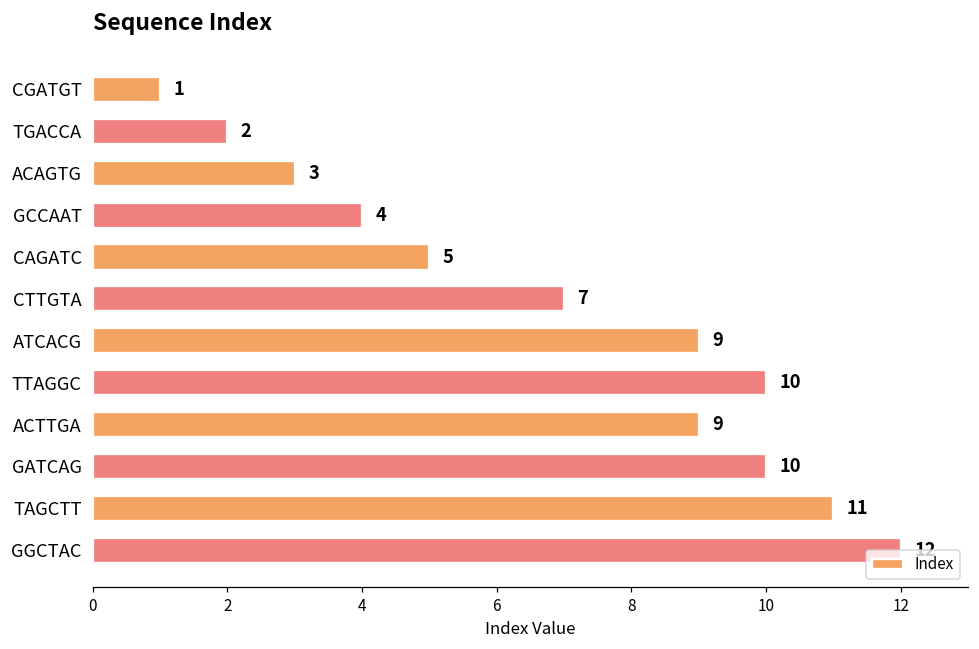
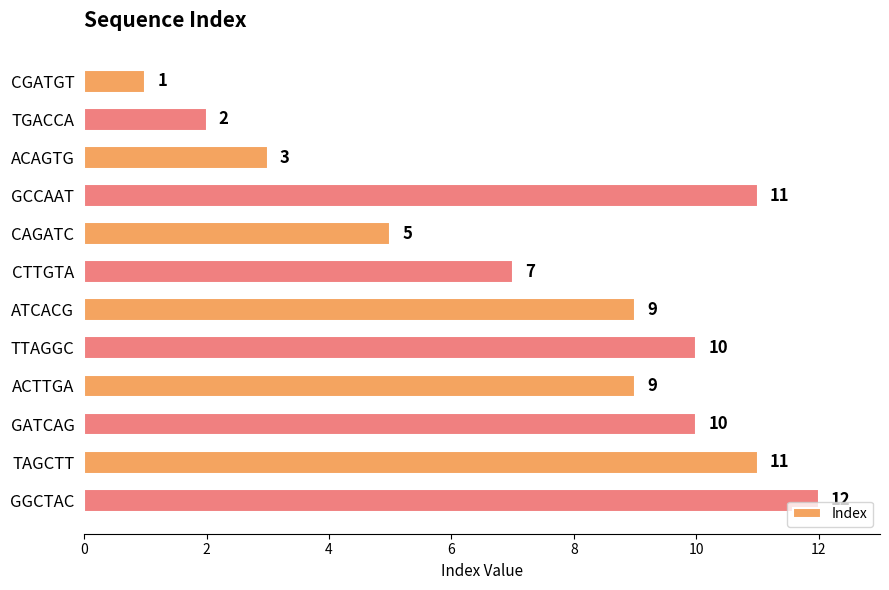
GCCAAT: 4 -> 11
